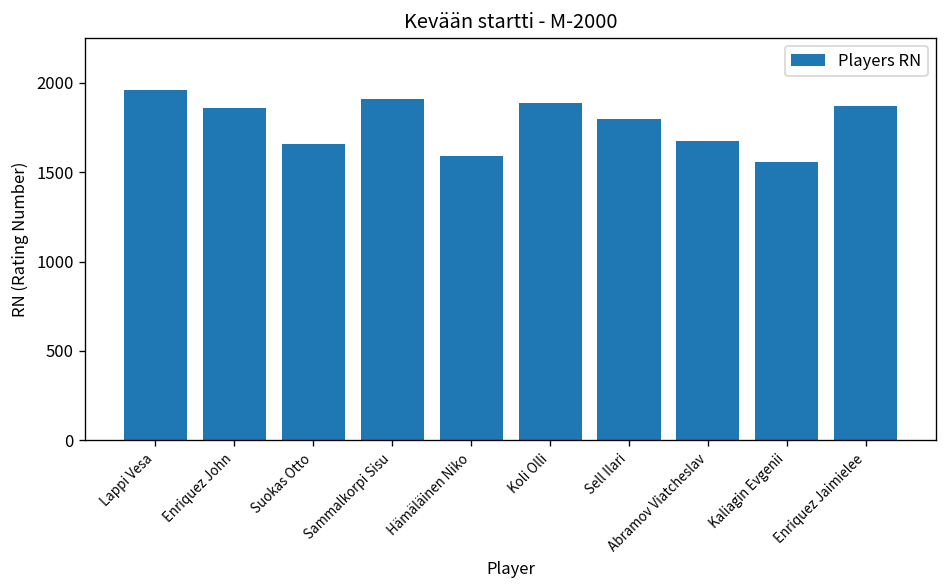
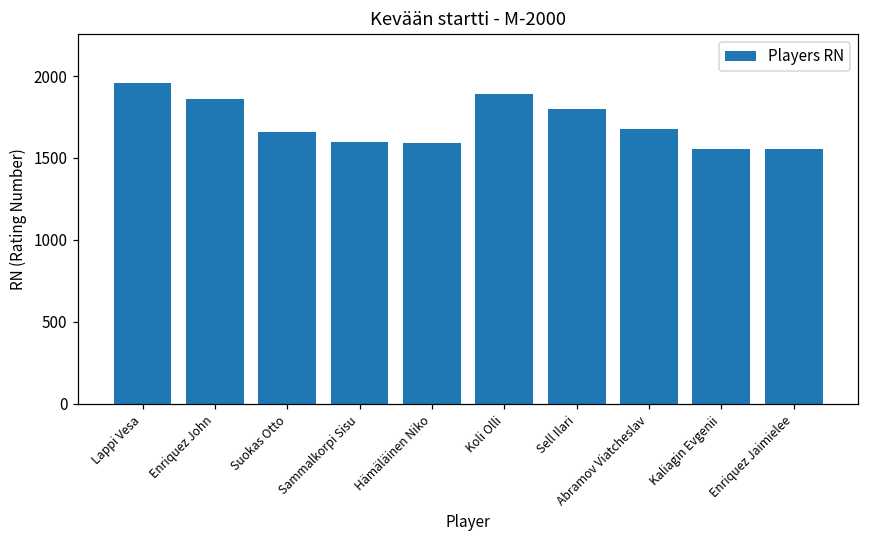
Sammalkorpi Sisu: 1910 -> 1600
Enriquez Jaimielee: 1870 -> 1560
